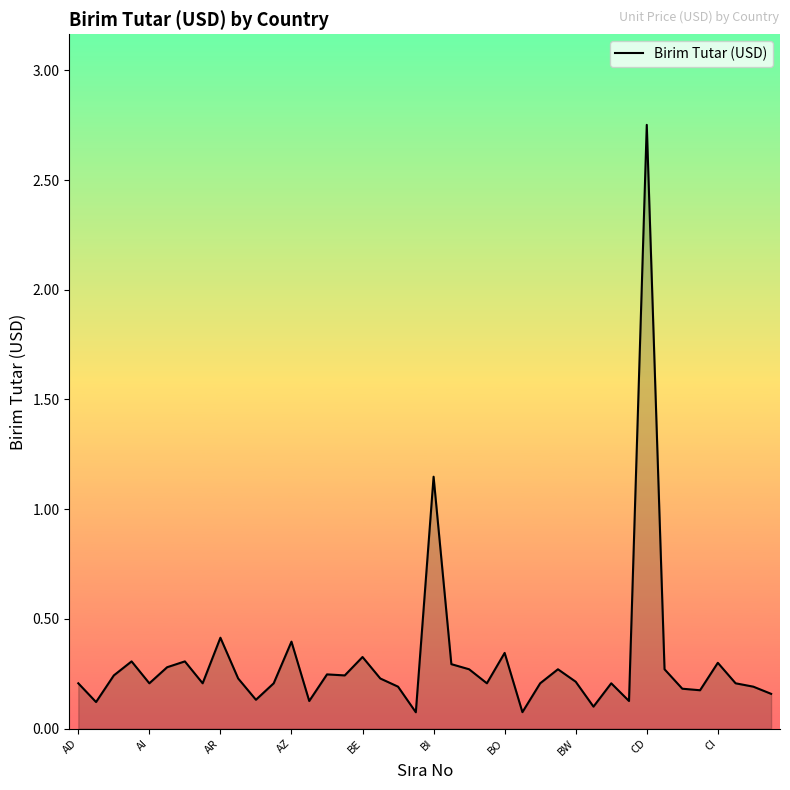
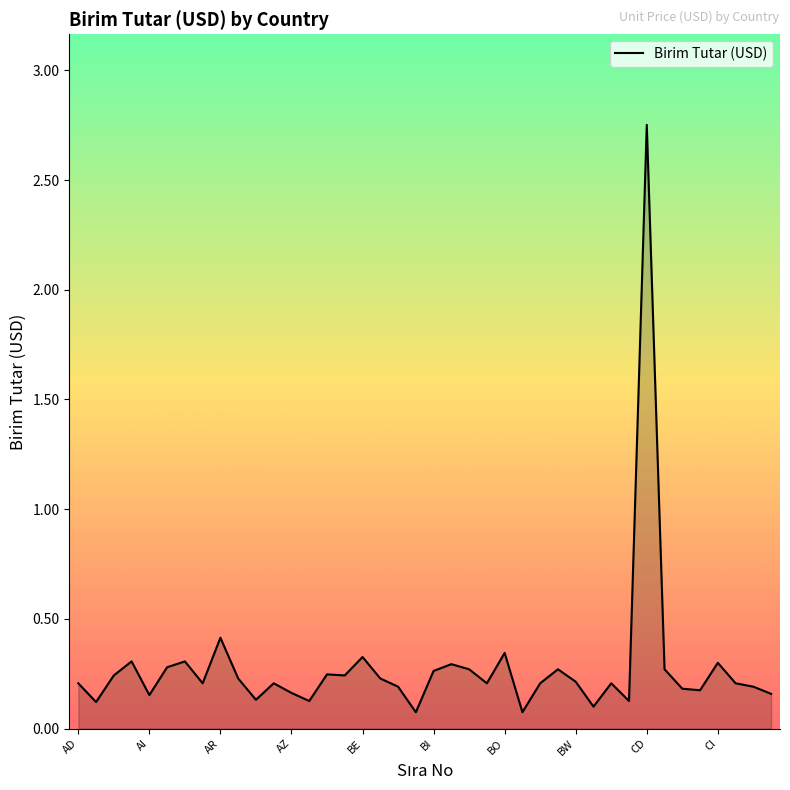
AI: 0.21 -> 0.15
AZ: 0.40 -> 0.16
BI: 1.15 -> 0.26
